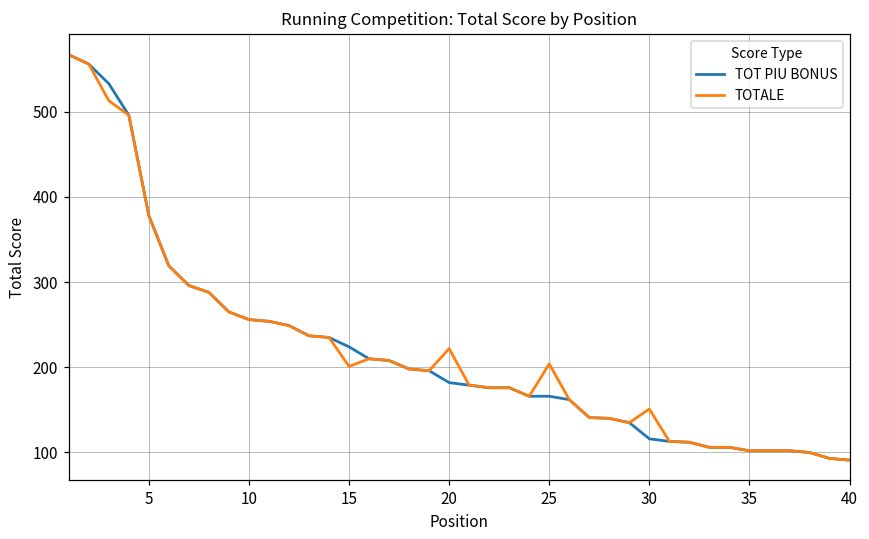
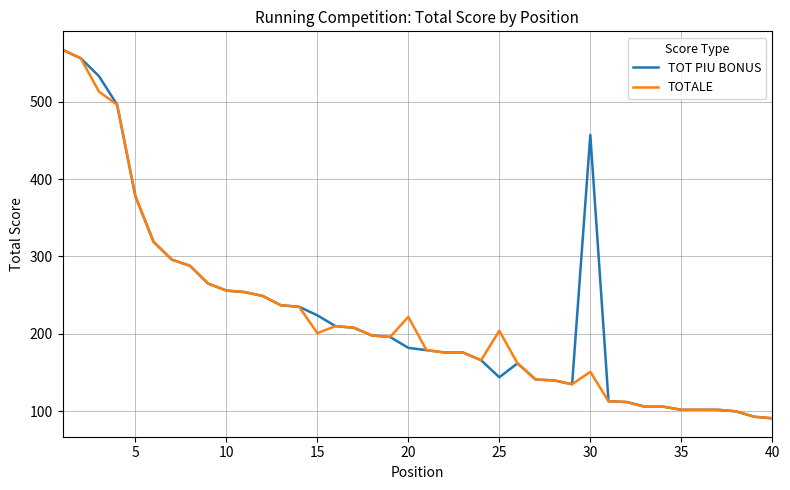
TOT PIU BONUS, 25: 170 -> 140
TOT PIU BONUS, 30: 120 -> 460
